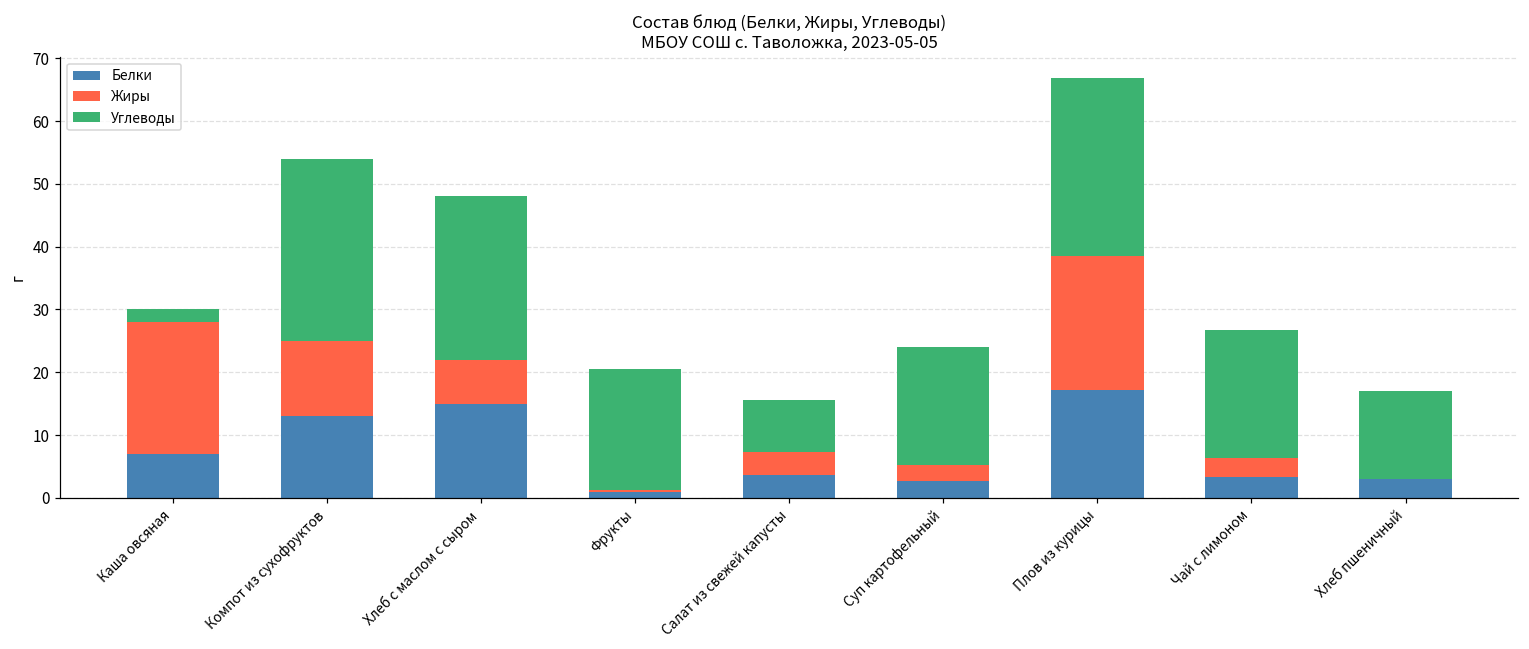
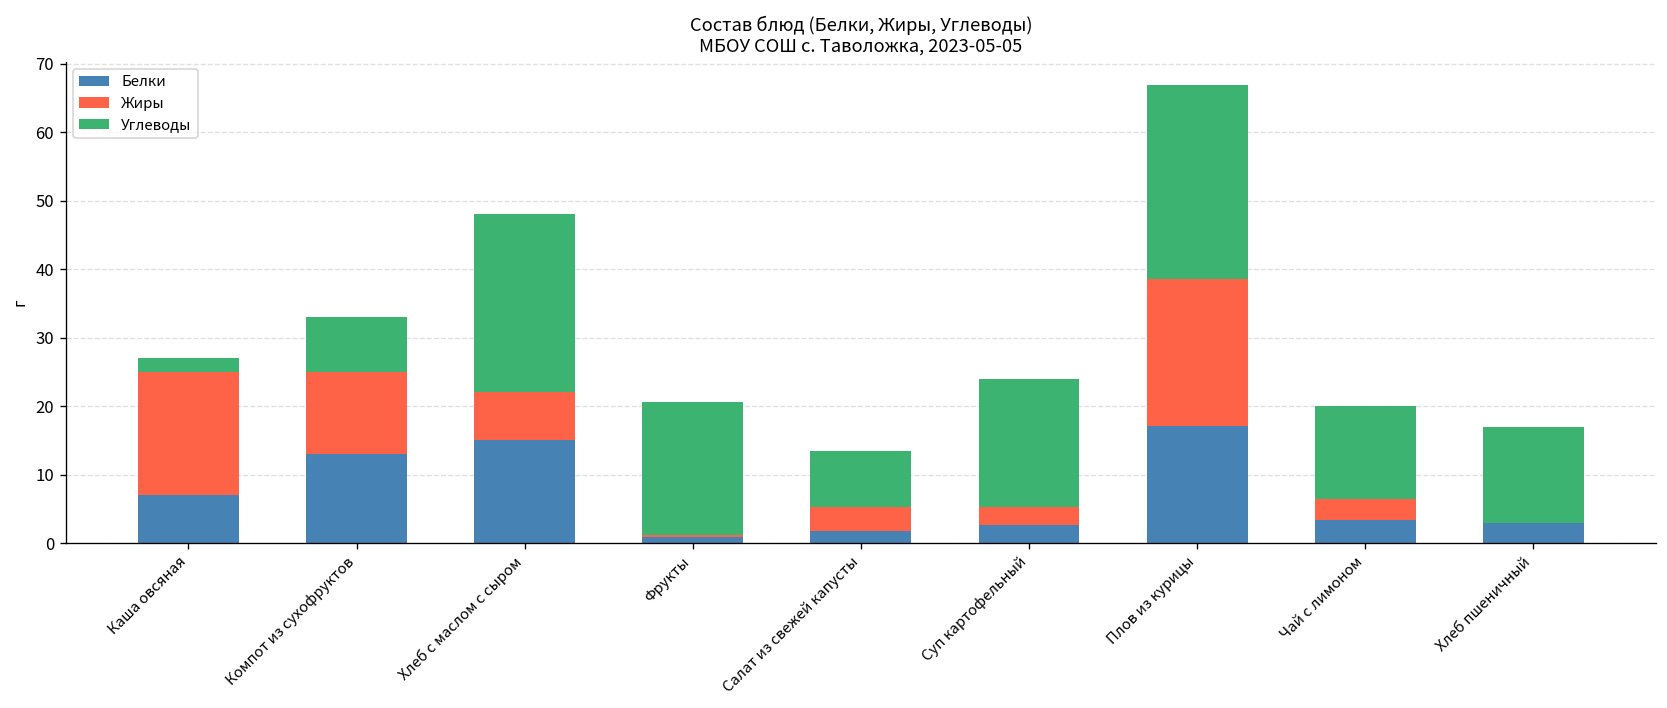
Жиры, Каша овсяная: 21 -> 18
Углеводы, Компот из сухофруктов: 29 -> 8
Белки, Салат из свежей капусты: 4 -> 2
Углеводы, Чай с лимоном: 20 -> 14
